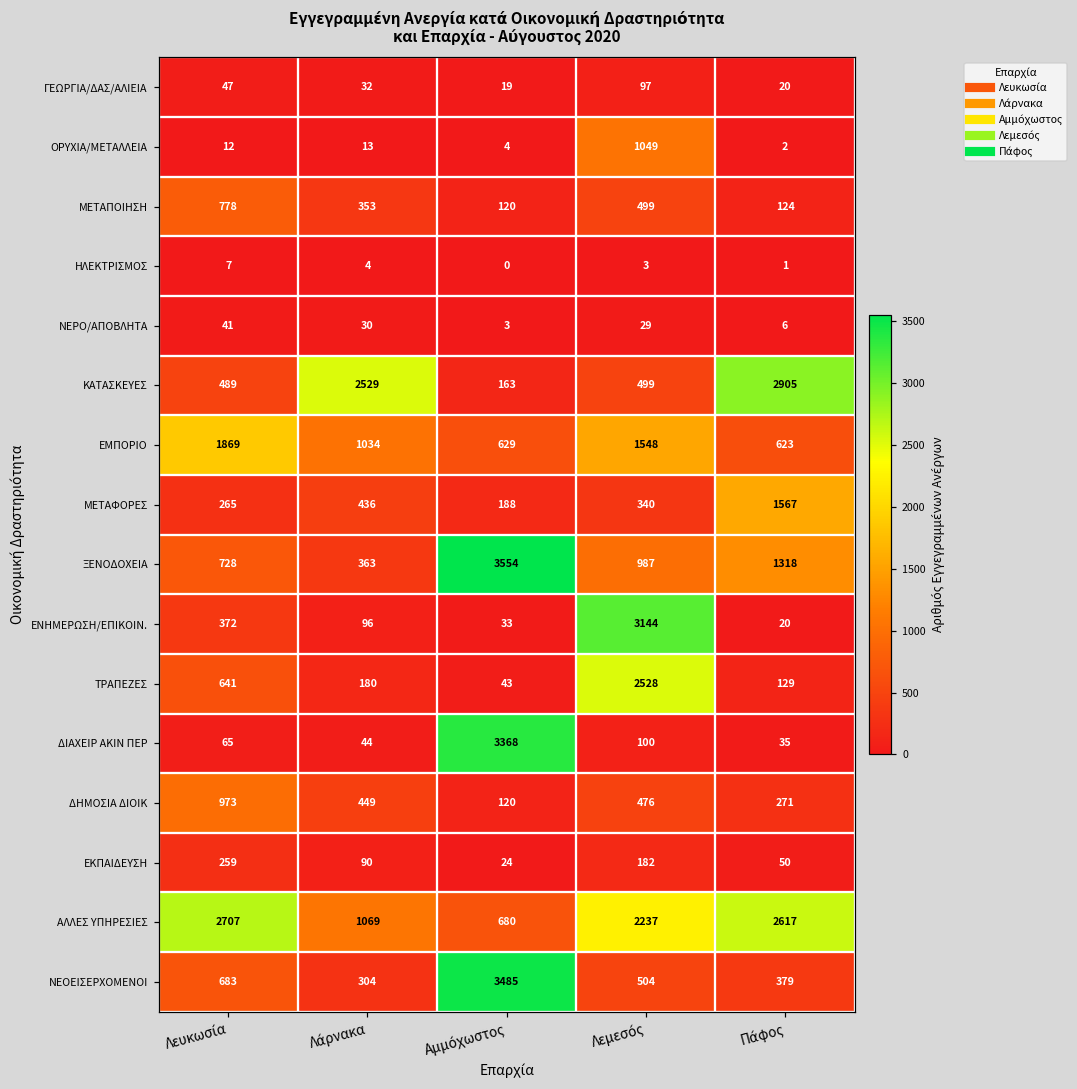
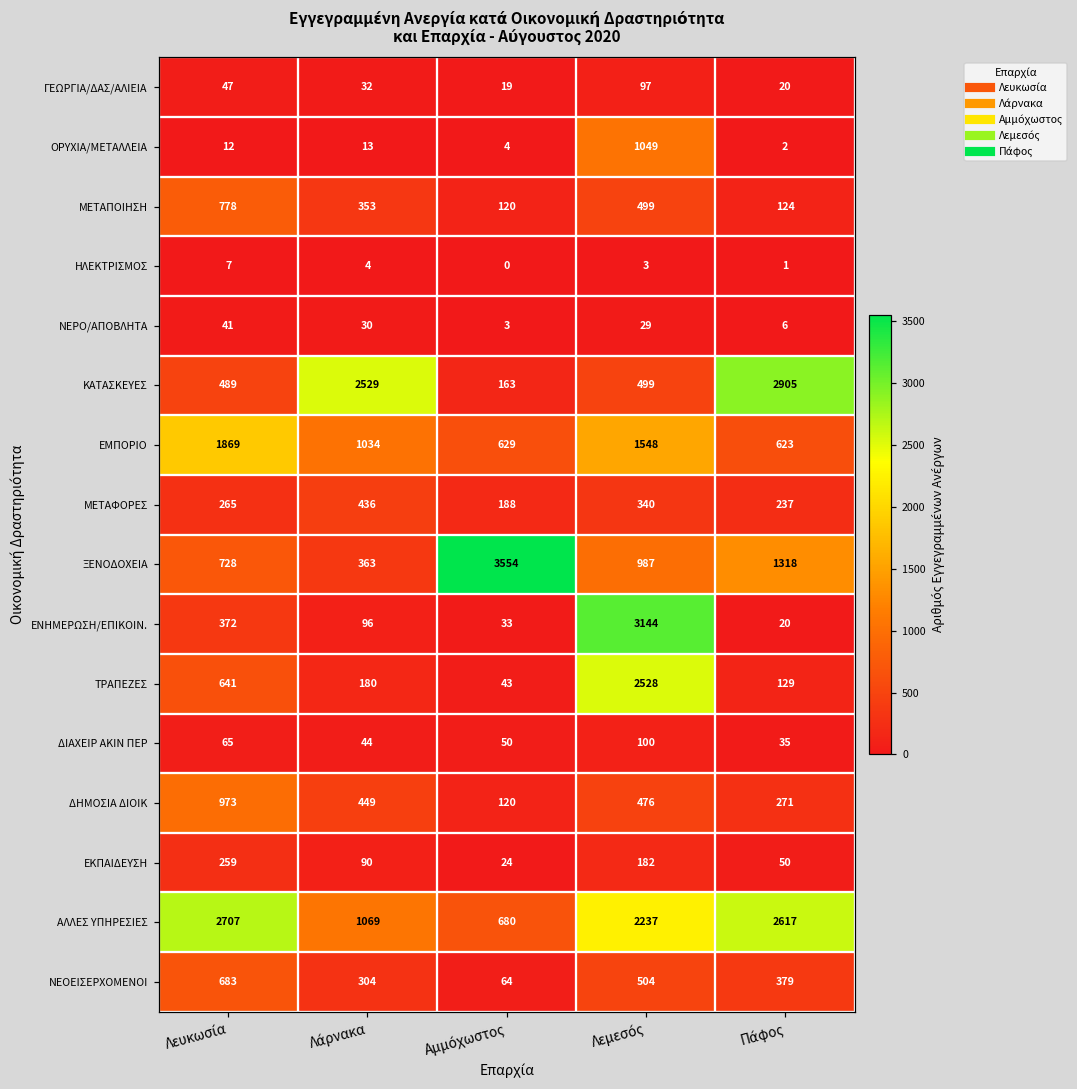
ΜΕΤΑΦΟΡΕΣ, Πάφος: 1567 -> 237
ΔΙΑΧΕΙΡ ΑΚΙΝ ΠΕΡ, Αμμόχωστος: 3368 -> 50
ΝΕΟΕΙΣΕΡΧΟΜΕΝΟΙ, Αμμόχωστος: 3485 -> 64
